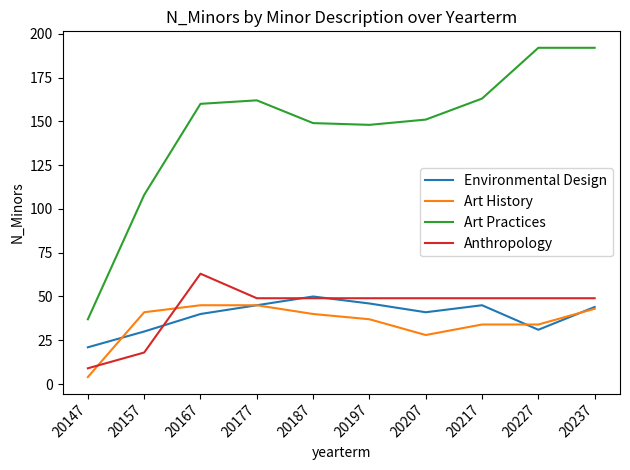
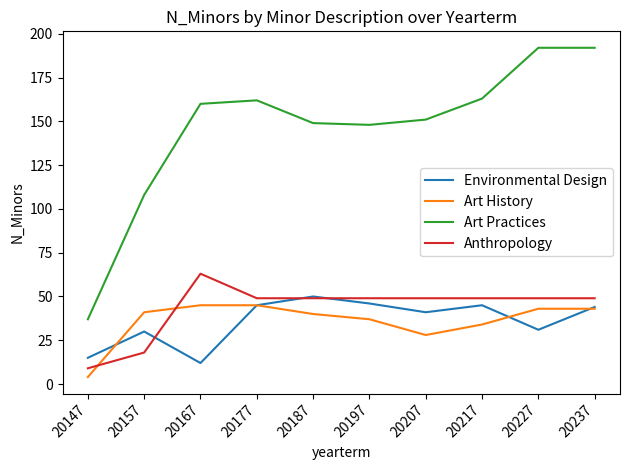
Environmental Design, 20147: 21 -> 15
Environmental Design, 20167: 40 -> 12
Art History, 20227: 34 -> 43
